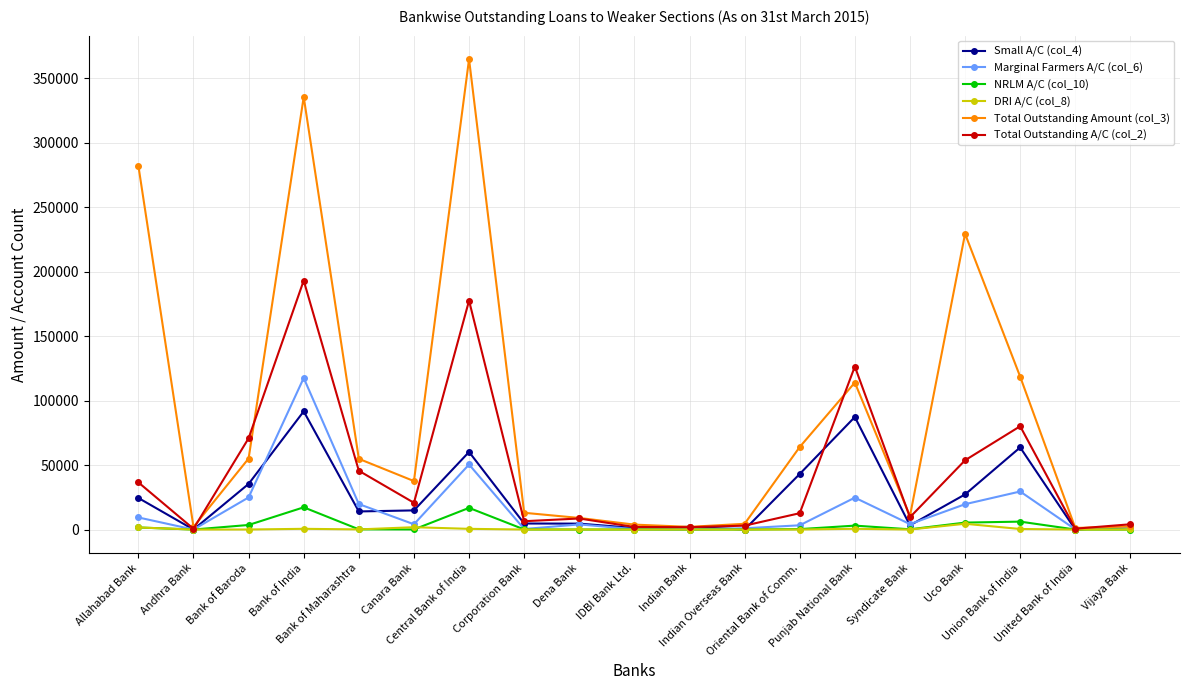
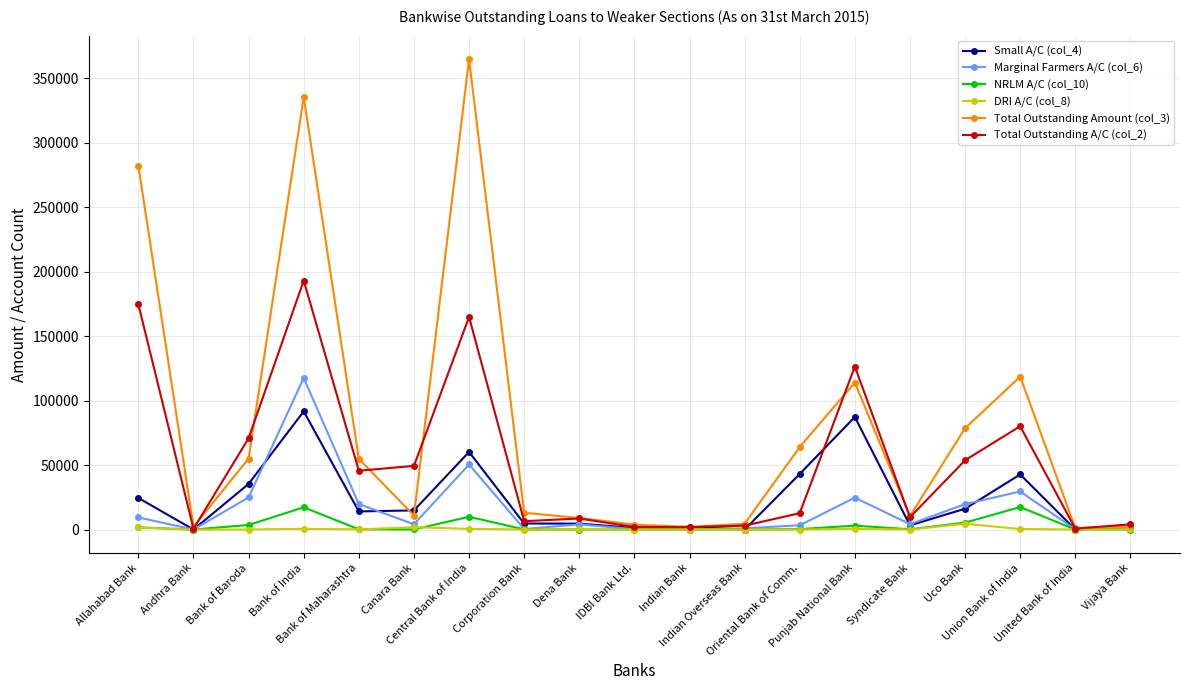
Total Outstanding A/C (col_2), Allahabad Bank: 37000 -> 175000
Total Outstanding Amount (col_3), Canara Bank: 38000 -> 11000
Total Outstanding A/C (col_2), Canara Bank: 21000 -> 49000
NRLM A/C (col_10), Central Bank of India: 17000 -> 10000
Total Outstanding A/C (col_2), Central Bank of India: 178000 -> 165000
Small A/C (col_4), Uco Bank: 27000 -> 16000
Total Outstanding Amount (col_3), Uco Bank: 229000 -> 79000
Small A/C (col_4), Union Bank of India: 64000 -> 43000
NRLM A/C (col_10), Union Bank of India: 6000 -> 17000
